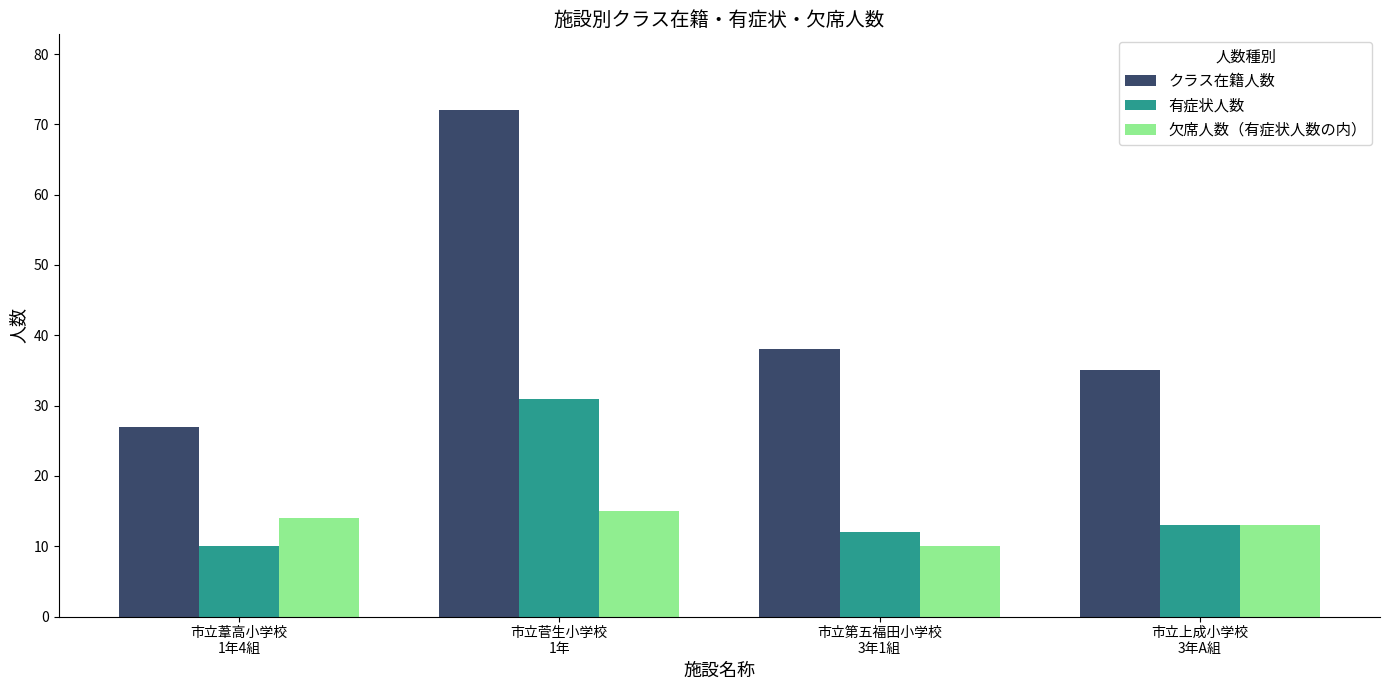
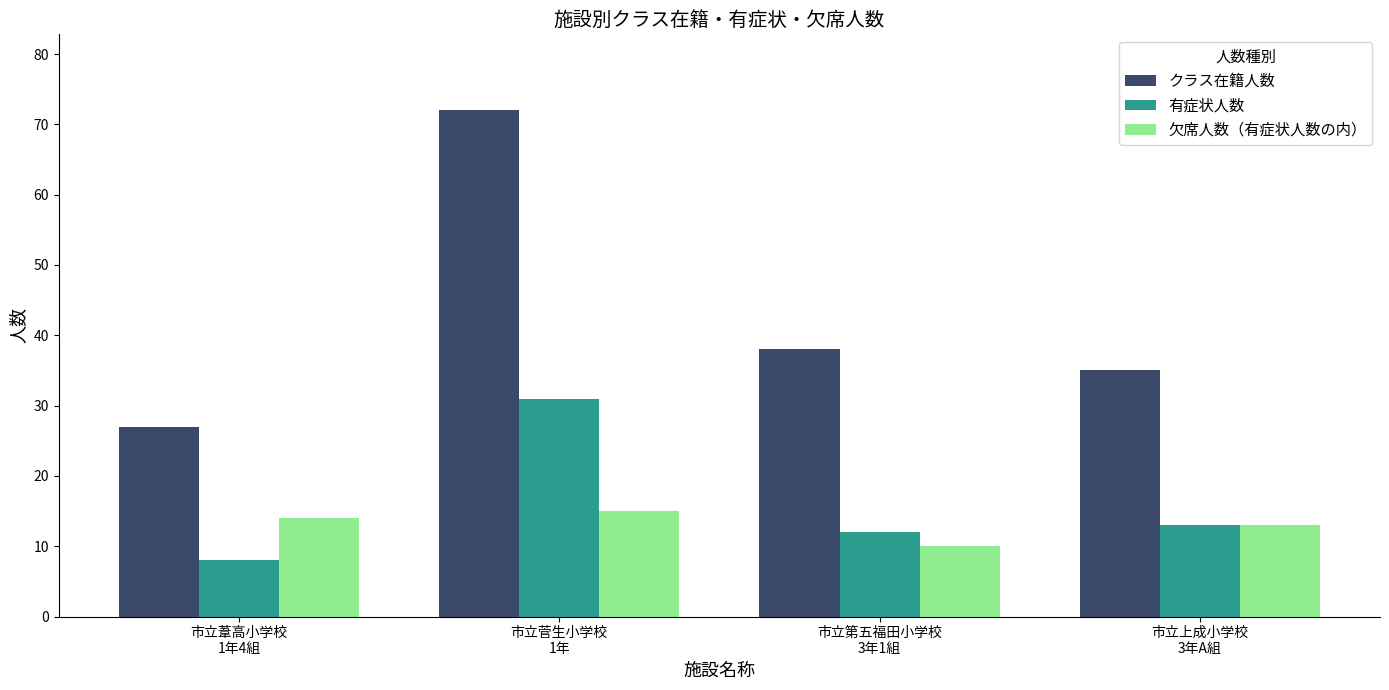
有症状人数, 市立葦高小学校 1年4組: 10 -> 8
